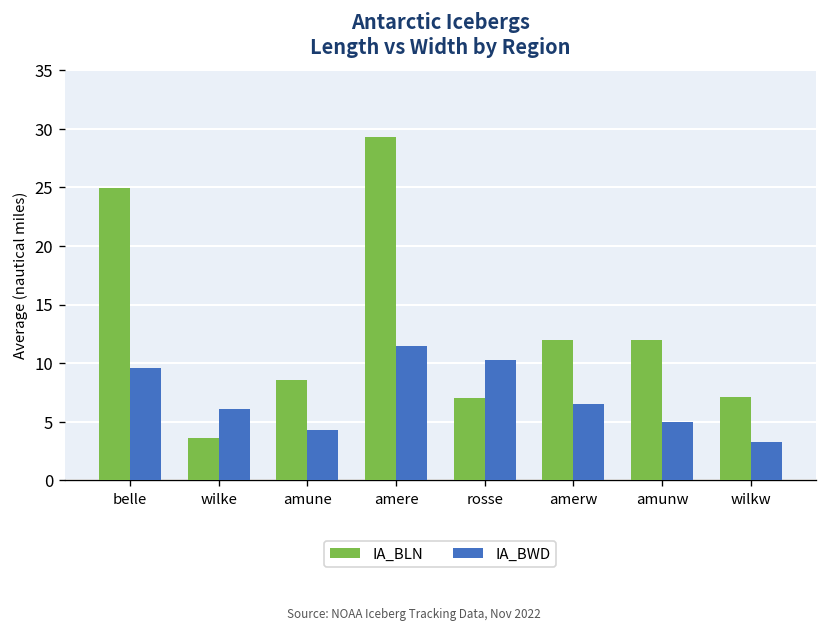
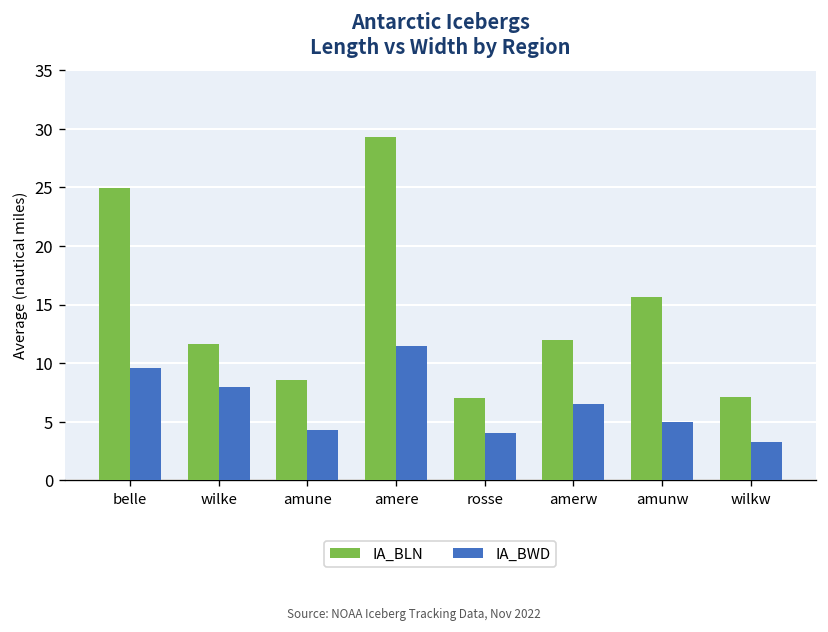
IA_BLN, wilke: 4 -> 12
IA_BWD, wilke: 6 -> 8
IA_BWD, rosse: 10 -> 4
IA_BLN, amunw: 12 -> 16
